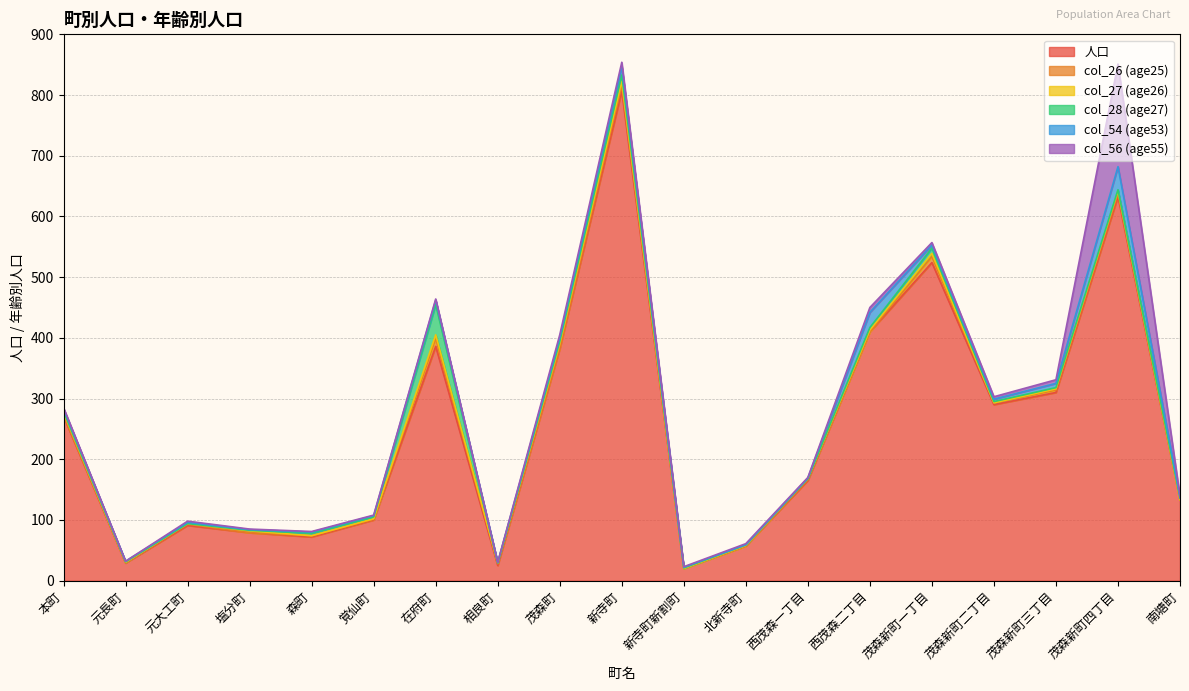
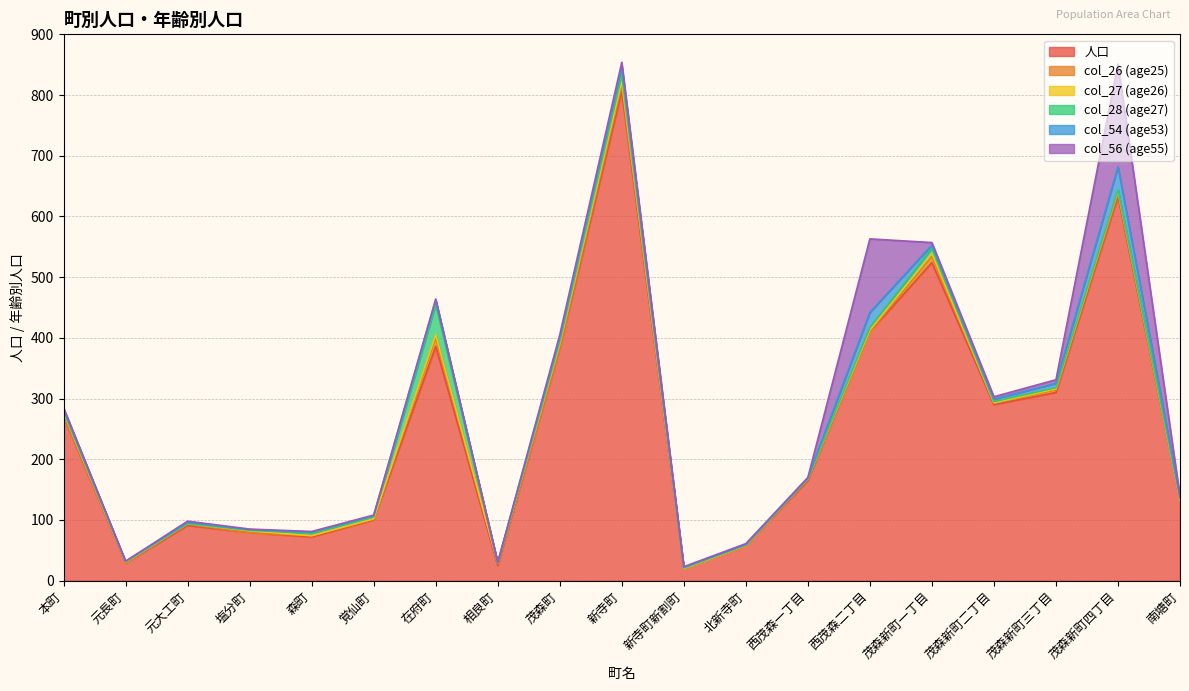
col_56 (age55), 西茂森二丁目: 10 -> 120
